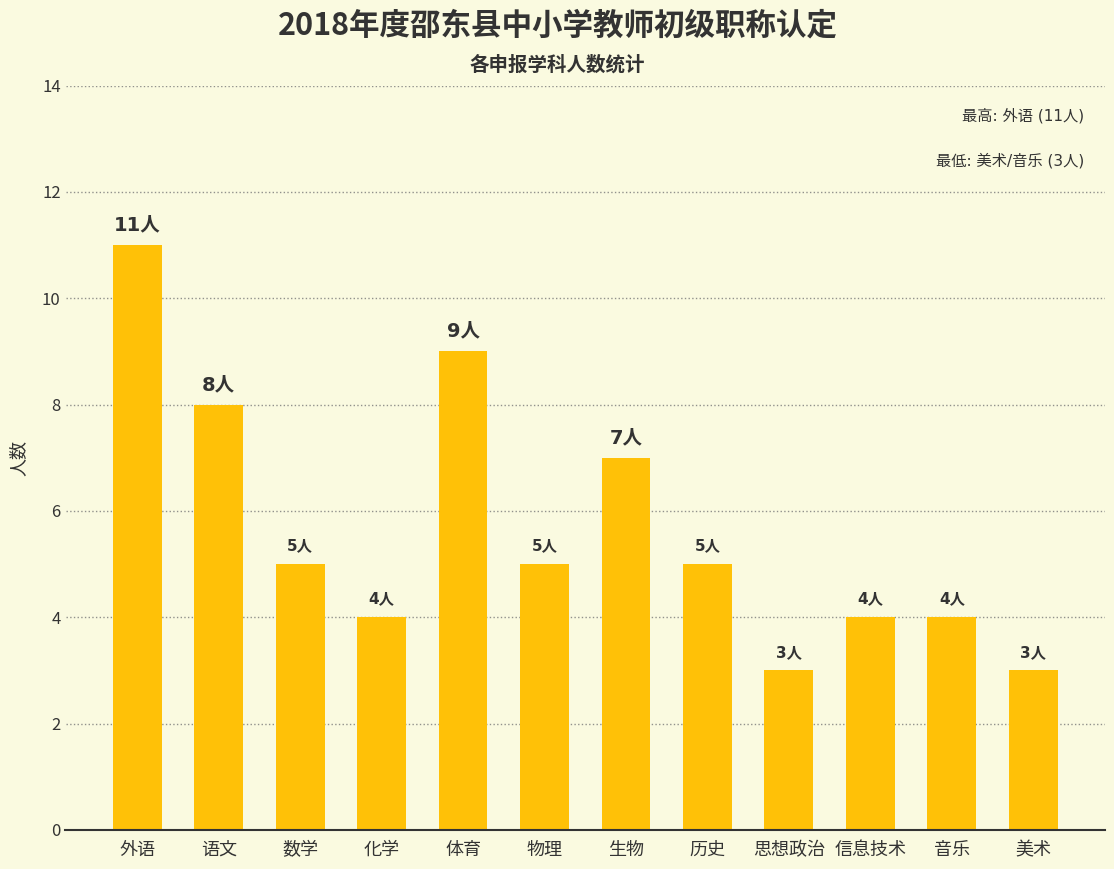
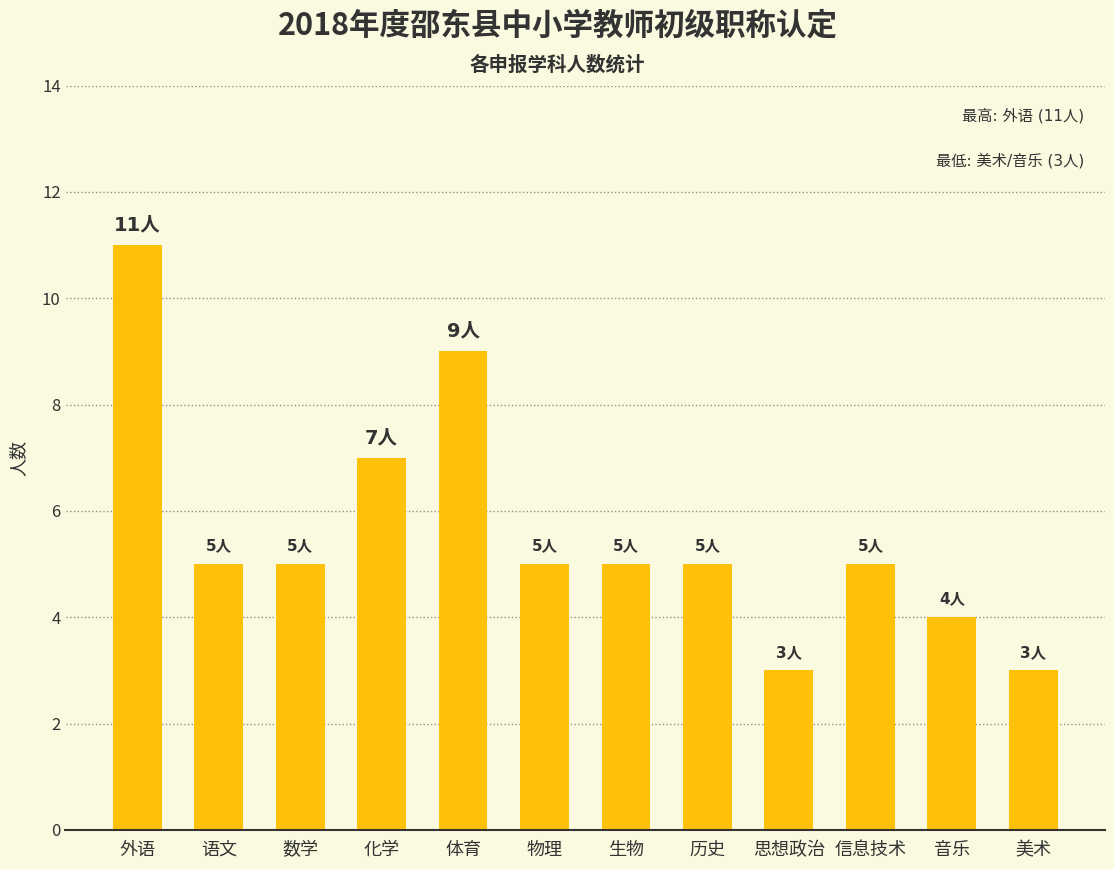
语文: 8人 -> 5人
化学: 4人 -> 7人
生物: 7人 -> 5人
信息技术: 4人 -> 5人
